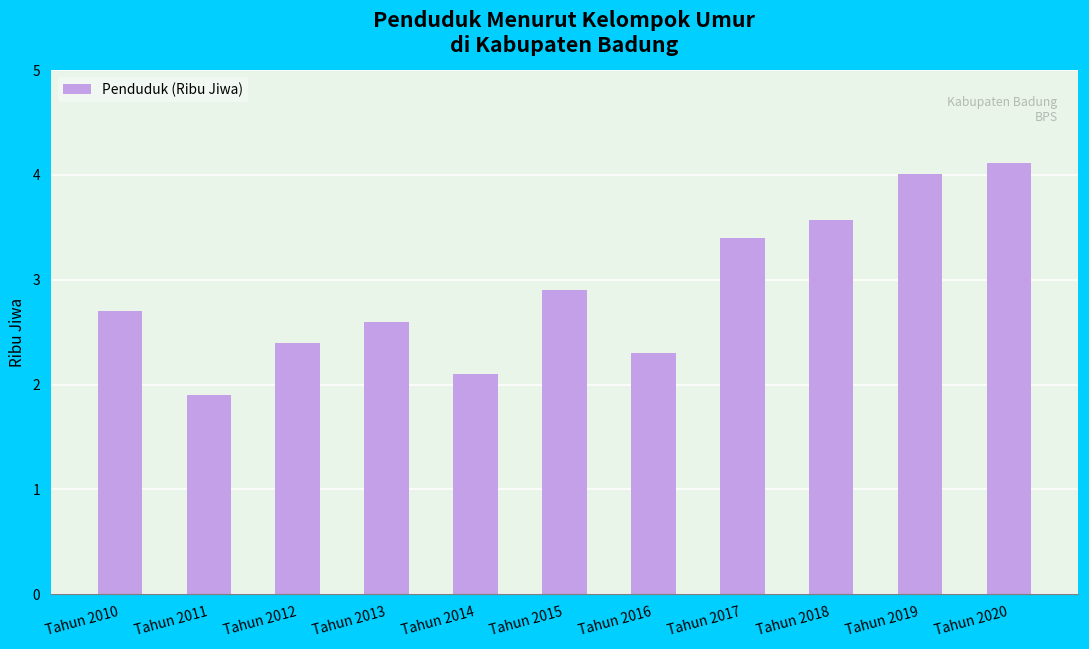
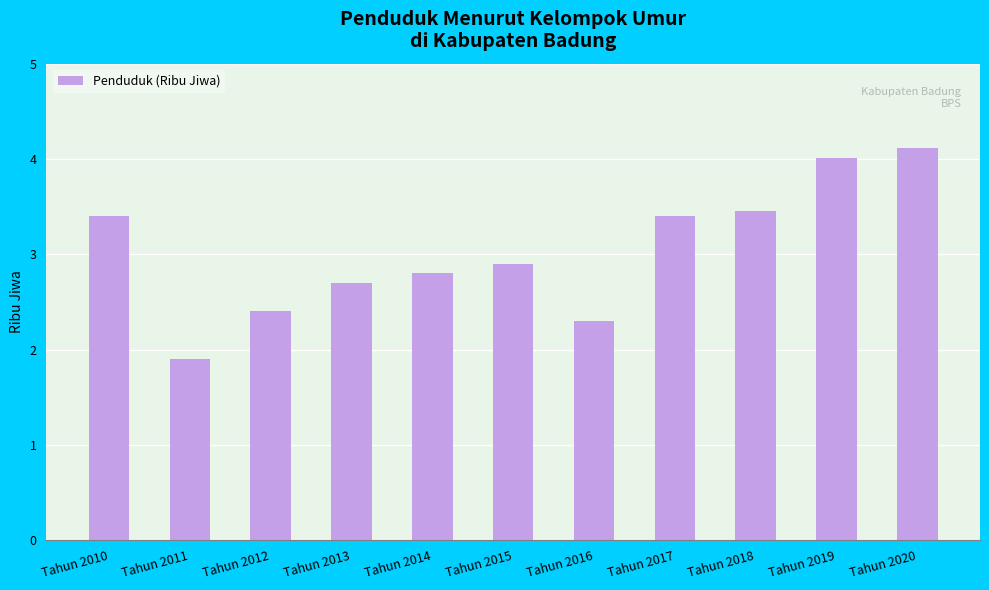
Tahun 2010: 2.7 -> 3.4
Tahun 2013: 2.6 -> 2.7
Tahun 2014: 2.1 -> 2.8
Tahun 2018: 3.6 -> 3.5
